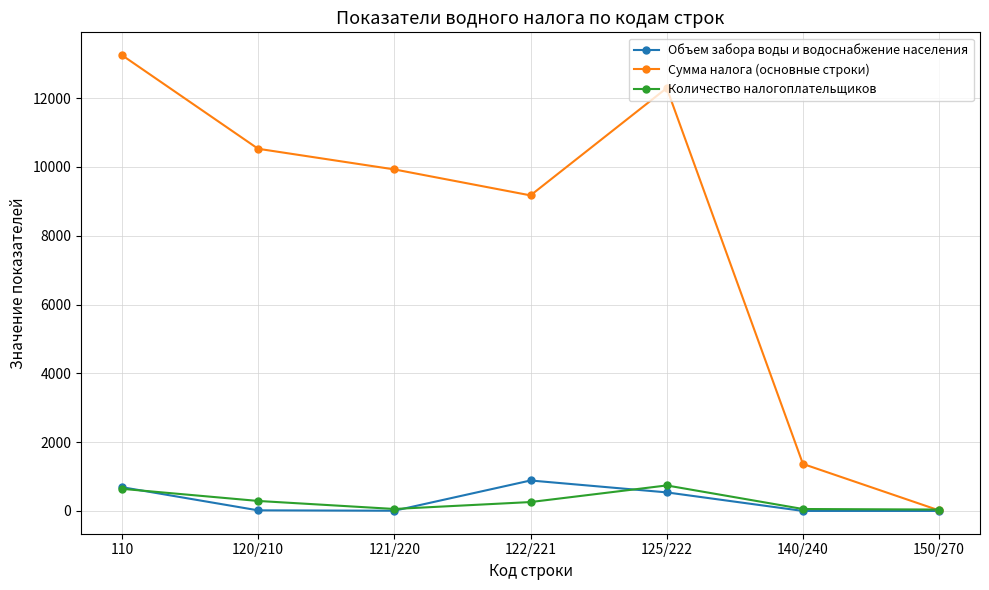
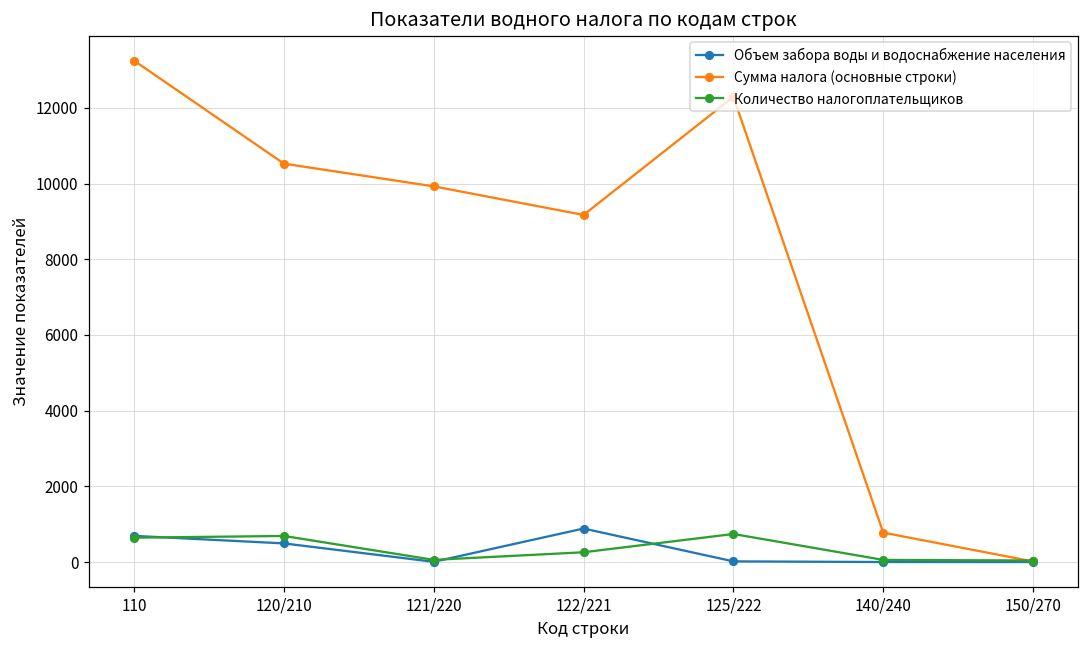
Объем забора воды и водоснабжение населения, 120/210: 0 -> 500
Количество налогоплательщиков, 120/210: 300 -> 700
Объем забора воды и водоснабжение населения, 125/222: 500 -> 0
Сумма налога (основные строки), 140/240: 1400 -> 800
